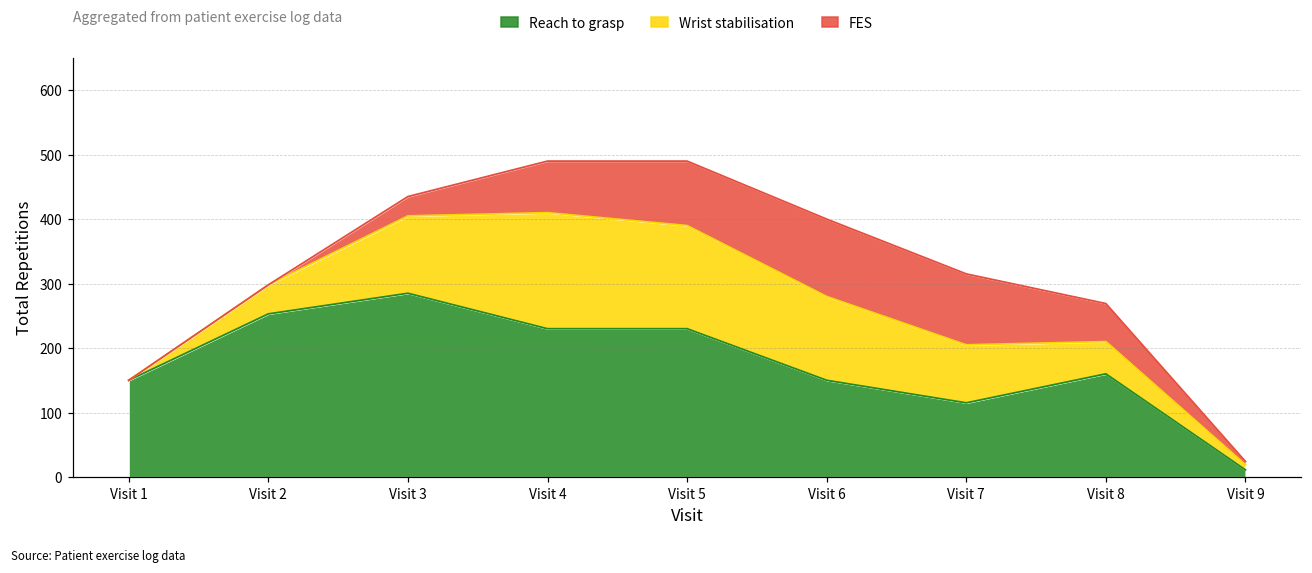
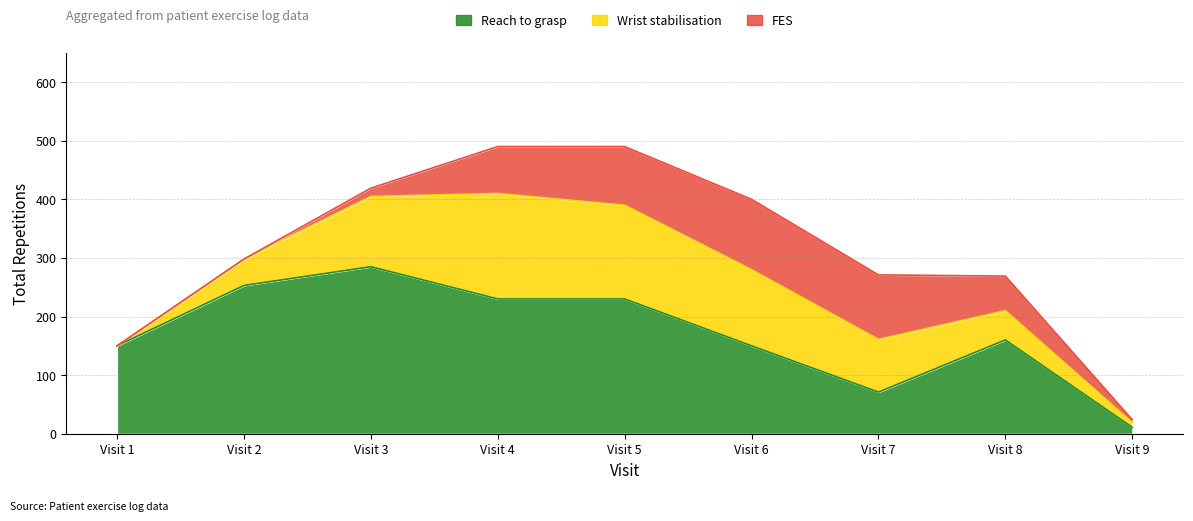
FES, Visit 3: 30 -> 10
Reach to grasp, Visit 7: 120 -> 70
